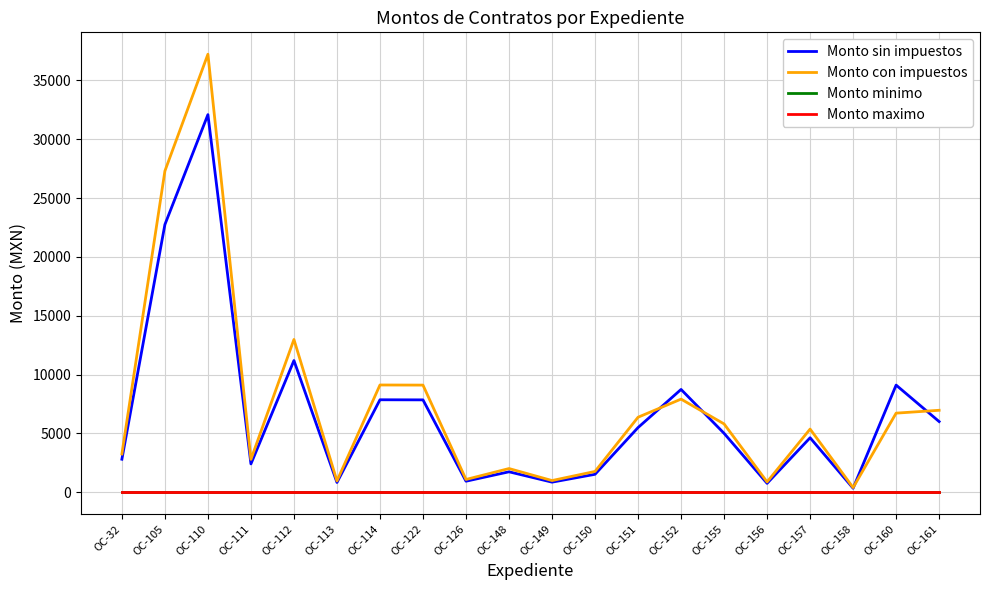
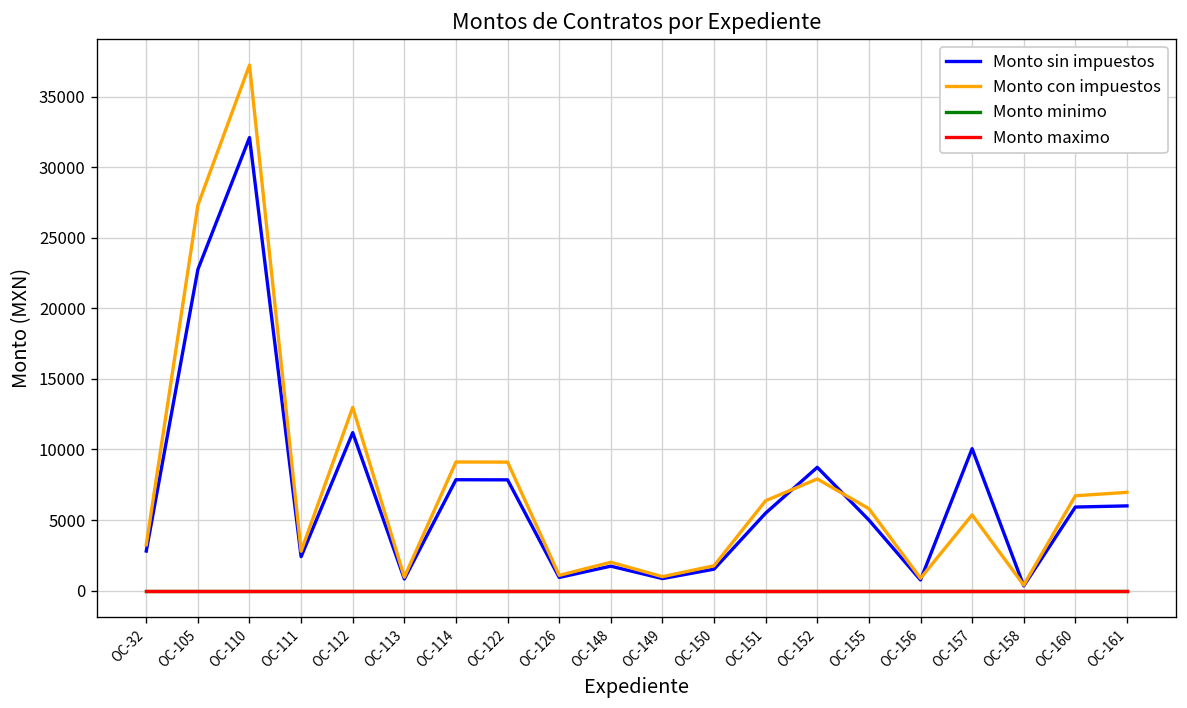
Monto sin impuestos, OC-157: 4600 -> 10100
Monto sin impuestos, OC-160: 9100 -> 5900
